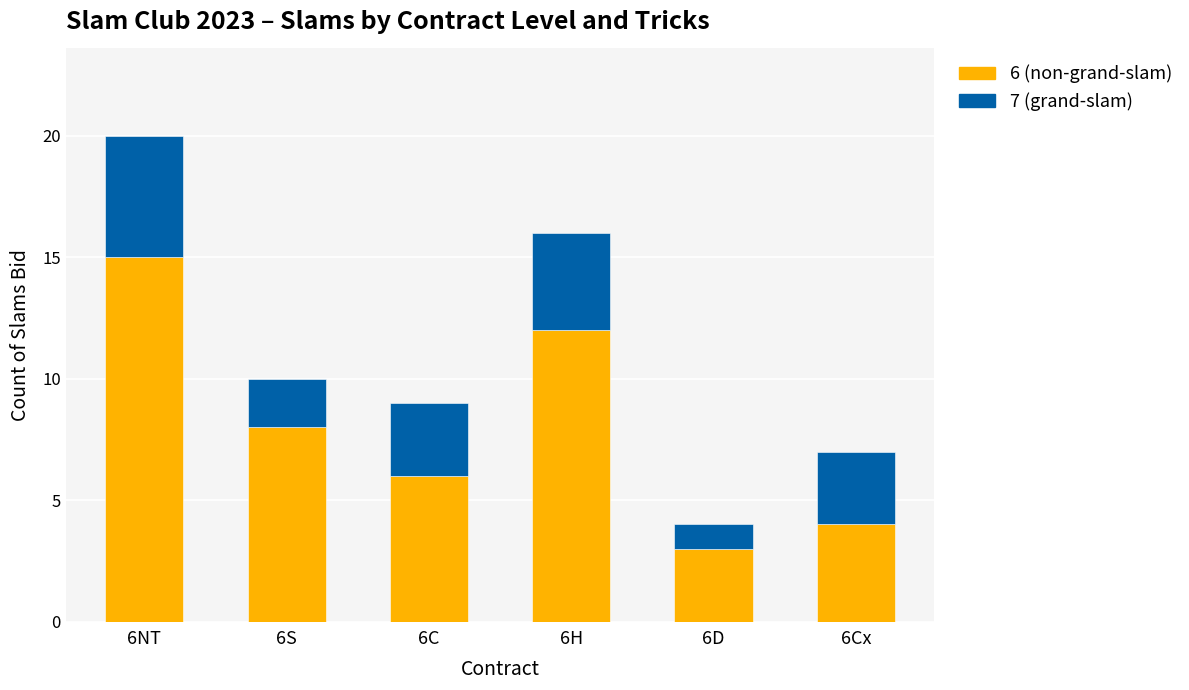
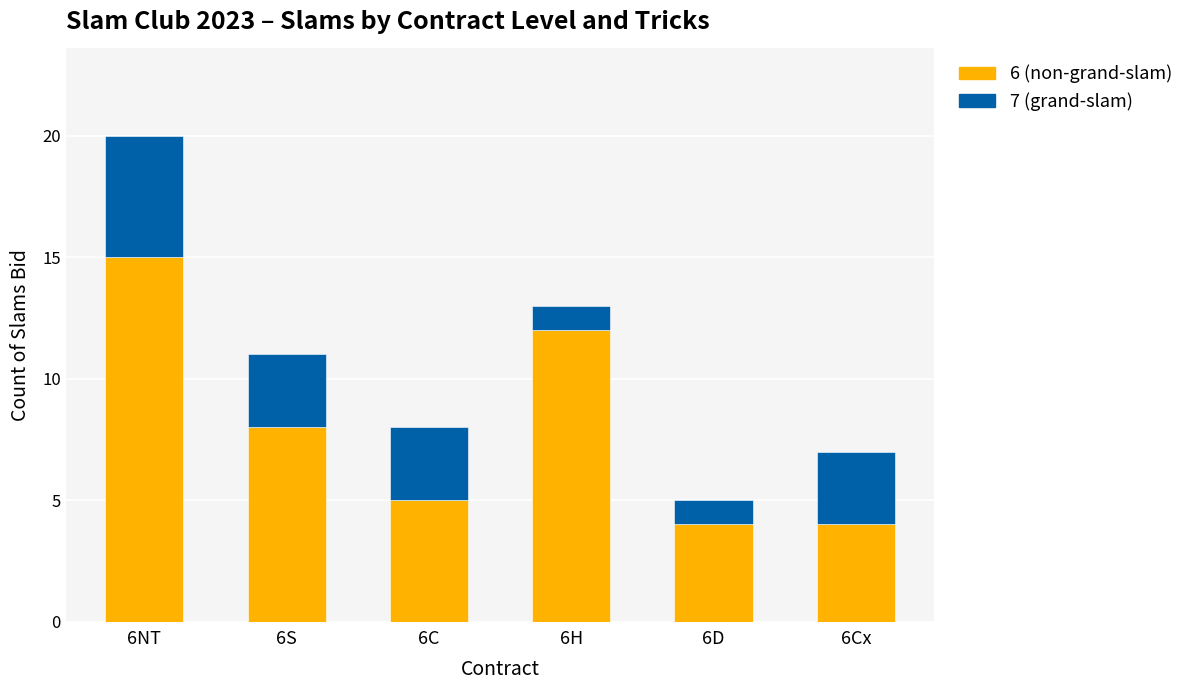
7 (grand-slam), 6S: 2 -> 3
6 (non-grand-slam), 6C: 6 -> 5
7 (grand-slam), 6H: 4 -> 1
6 (non-grand-slam), 6D: 3 -> 4
